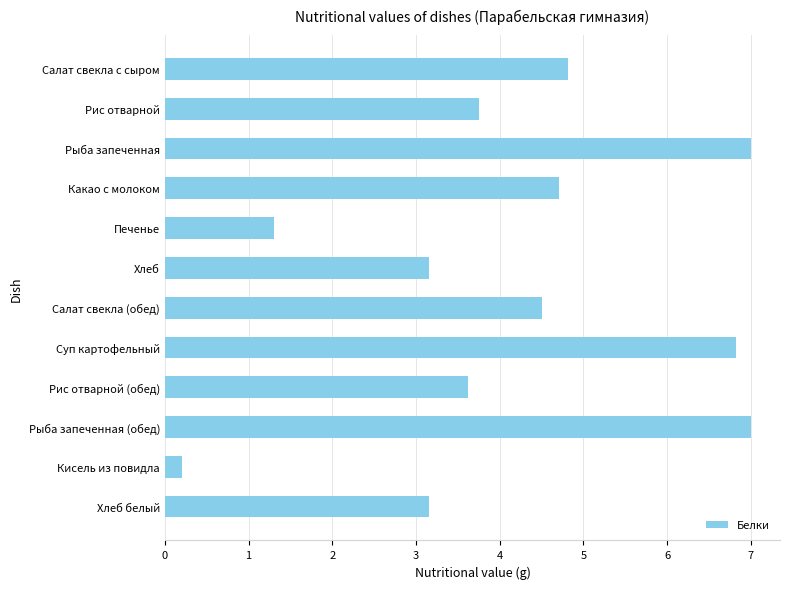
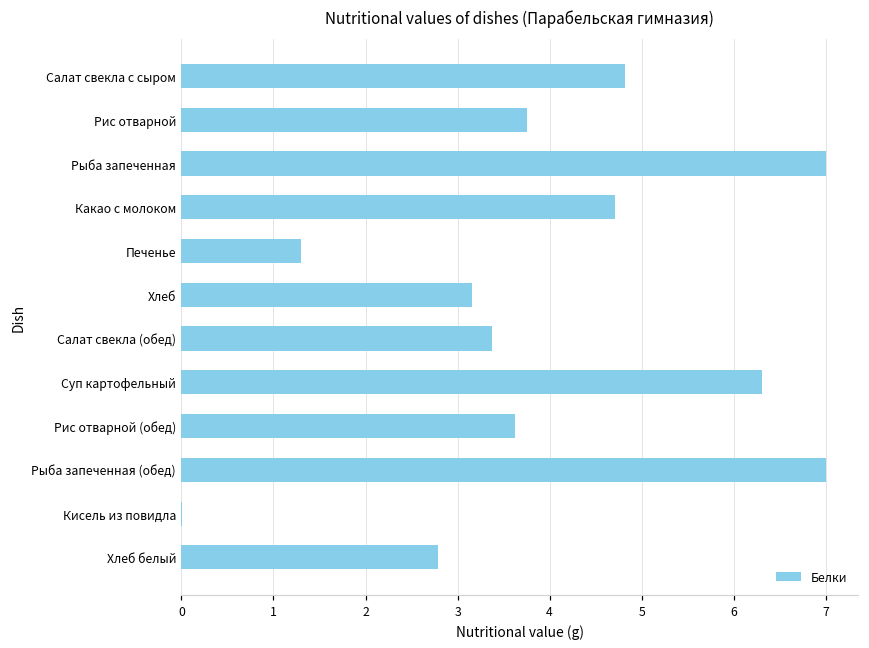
Салат свекла (обед): 4.5 -> 3.4
Суп картофельный: 6.8 -> 6.3
Кисель из повидла: 0.2 -> 0.0
Хлеб белый: 3.2 -> 2.8
